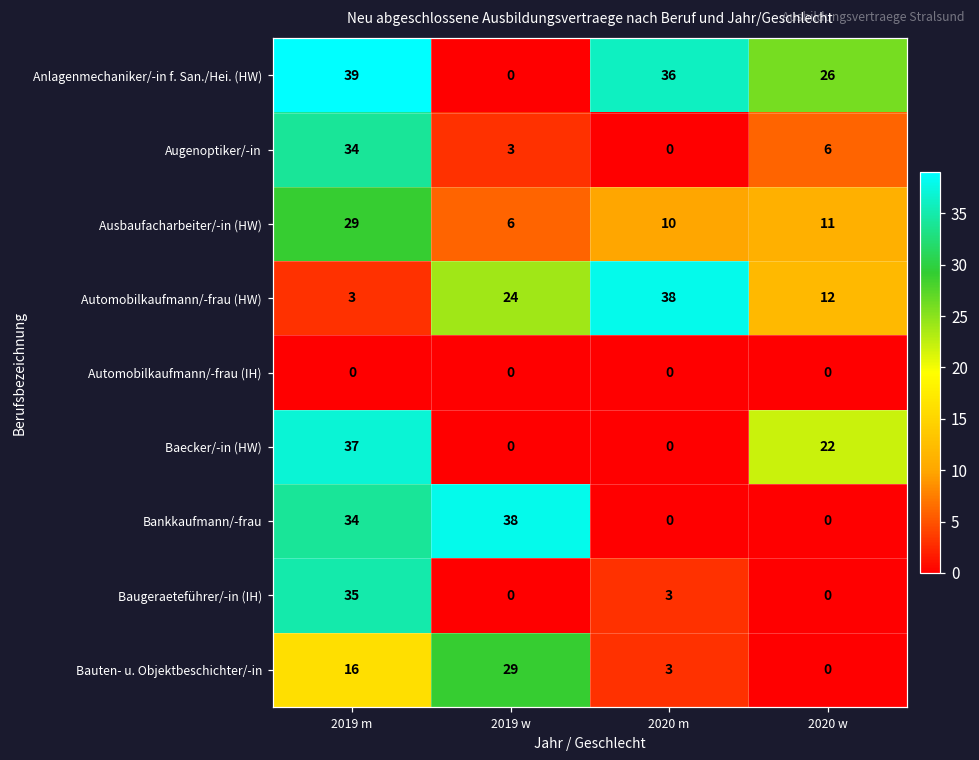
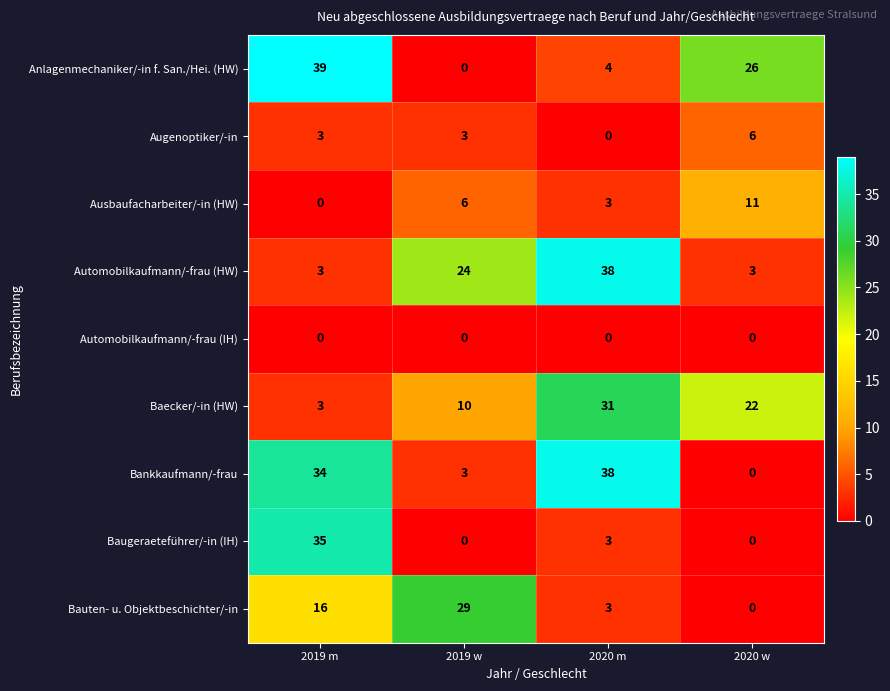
Anlagenmechaniker/-in f. San./Hei. (HW), 2020 m: 36 -> 4
Augenoptiker/-in, 2019 m: 34 -> 3
Ausbaufacharbeiter/-in (HW), 2019 m: 29 -> 0
Ausbaufacharbeiter/-in (HW), 2020 m: 10 -> 3
Automobilkaufmann/-frau (HW), 2020 w: 12 -> 3
Baecker/-in (HW), 2019 m: 37 -> 3
Baecker/-in (HW), 2019 w: 0 -> 10
Baecker/-in (HW), 2020 m: 0 -> 31
Bankkaufmann/-frau, 2019 w: 38 -> 3
Bankkaufmann/-frau, 2020 m: 0 -> 38
